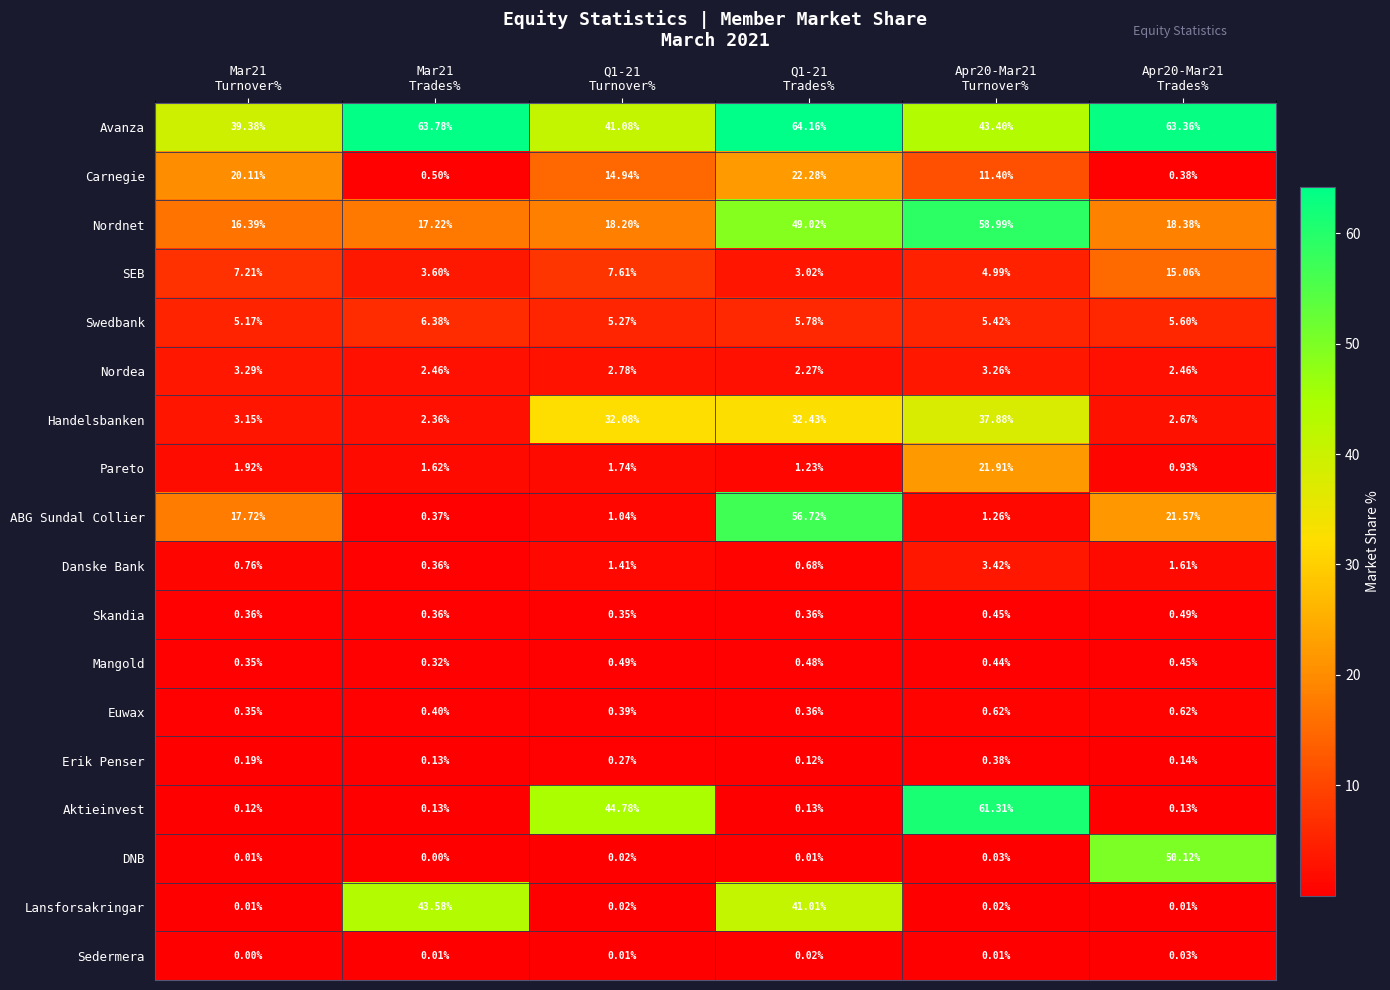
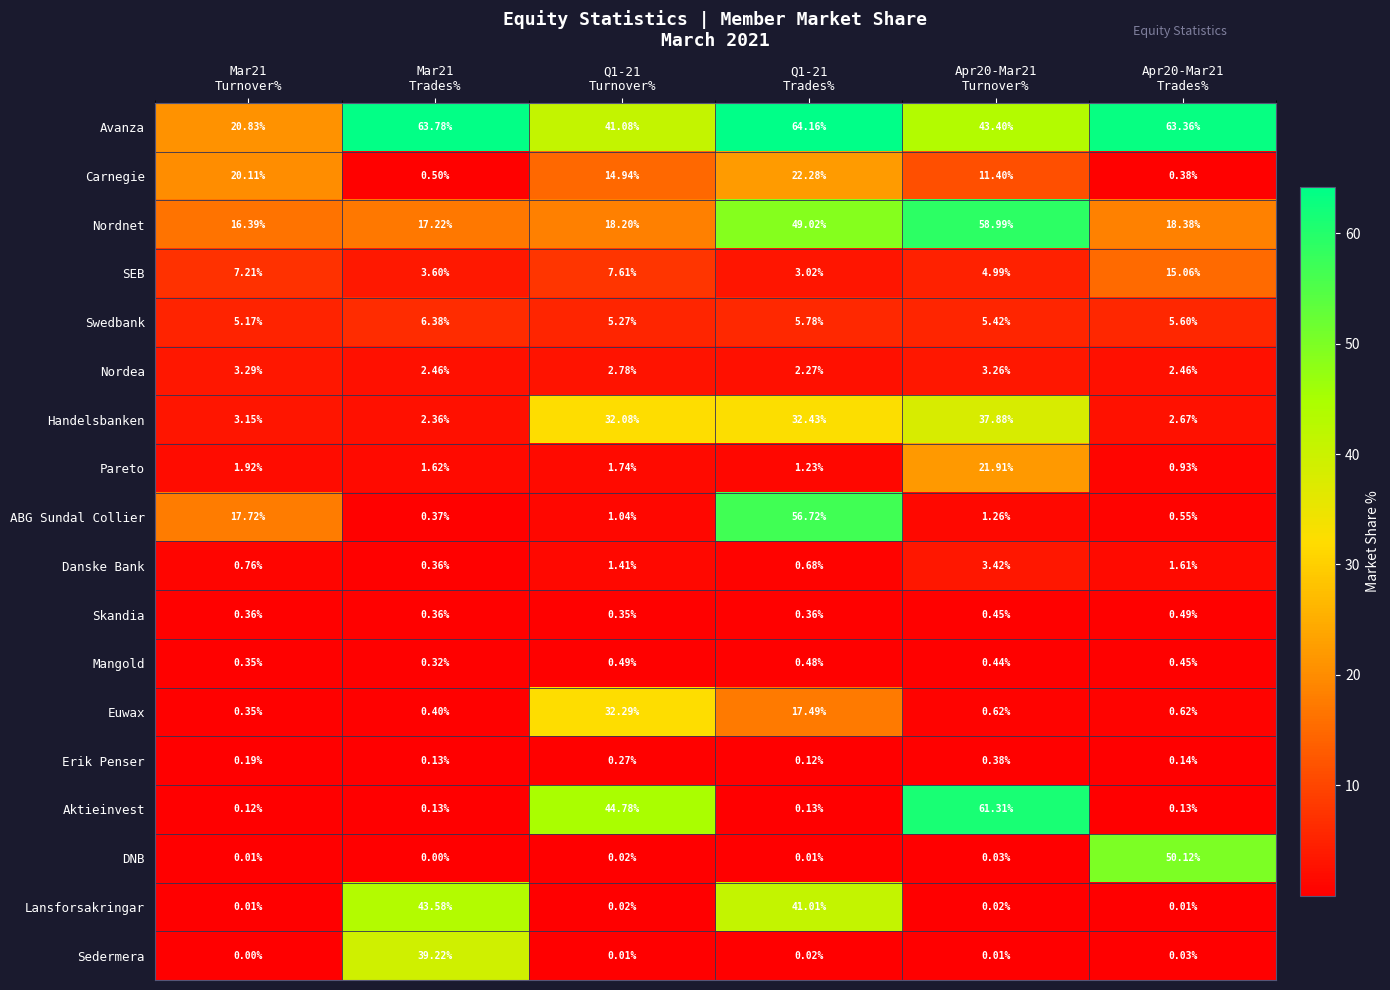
Avanza, Mar21 Turnover%: 39.38% -> 20.83%
ABG Sundal Collier, Apr20-Mar21 Trades%: 21.57% -> 0.55%
Euwax, Q1-21 Turnover%: 0.39% -> 32.29%
Euwax, Q1-21 Trades%: 0.36% -> 17.49%
Sedermera, Mar21 Trades%: 0.01% -> 39.22%
